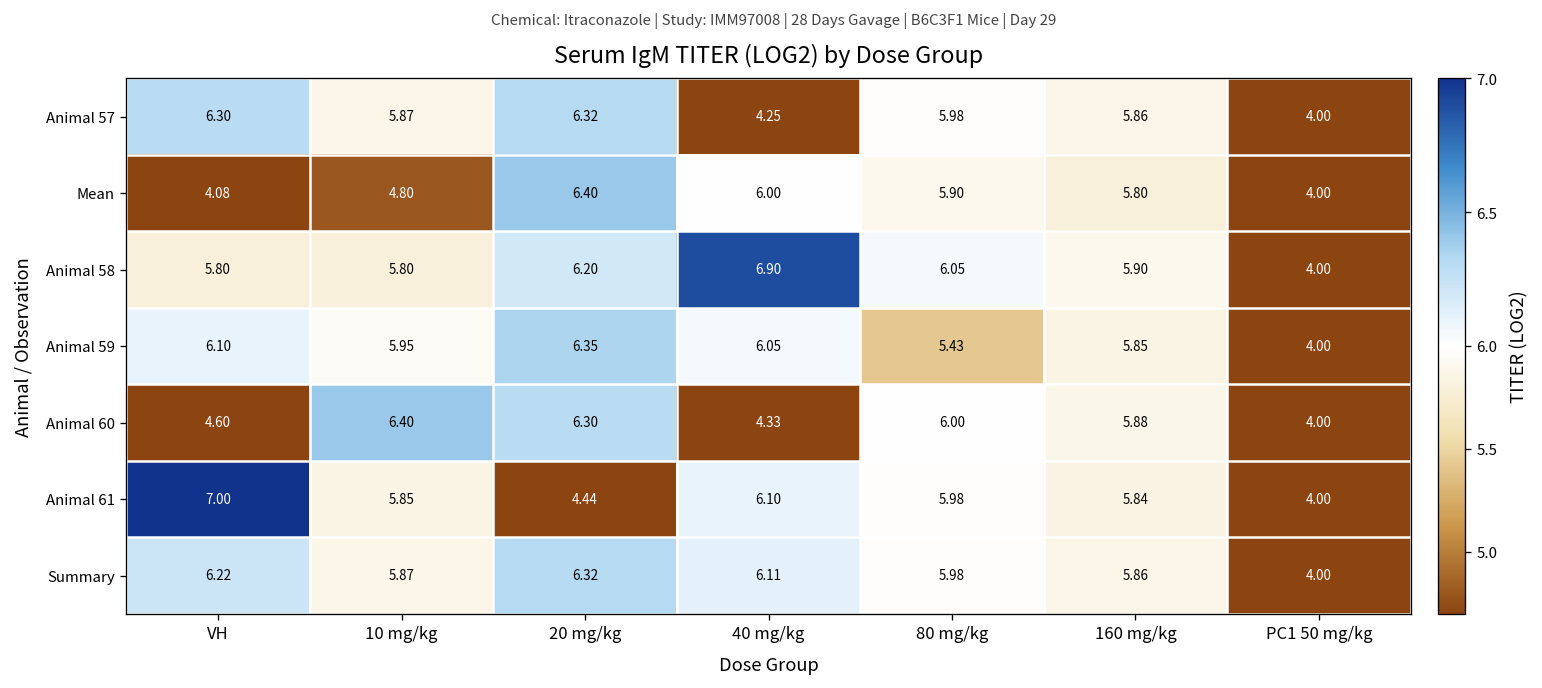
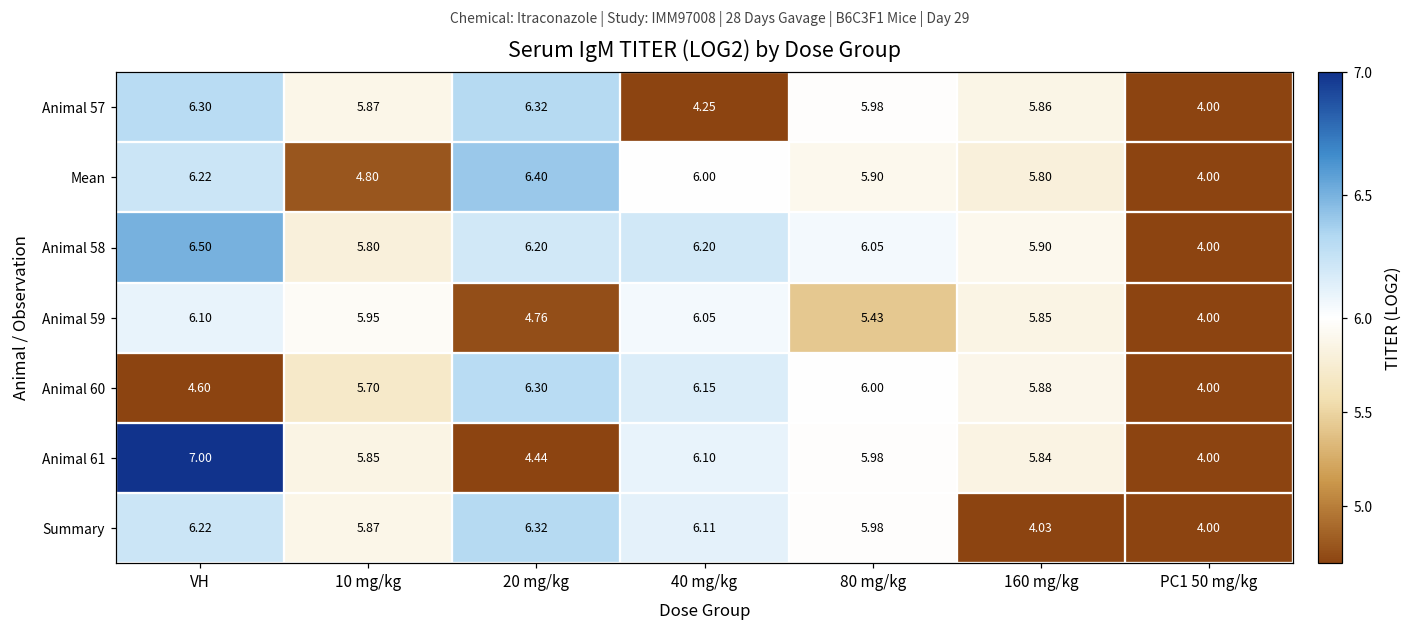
Mean, VH: 4.08 -> 6.22
Animal 58, VH: 5.80 -> 6.50
Animal 58, 40 mg/kg: 6.90 -> 6.20
Animal 59, 20 mg/kg: 6.35 -> 4.76
Animal 60, 10 mg/kg: 6.40 -> 5.70
Animal 60, 40 mg/kg: 4.33 -> 6.15
Summary, 160 mg/kg: 5.86 -> 4.03
